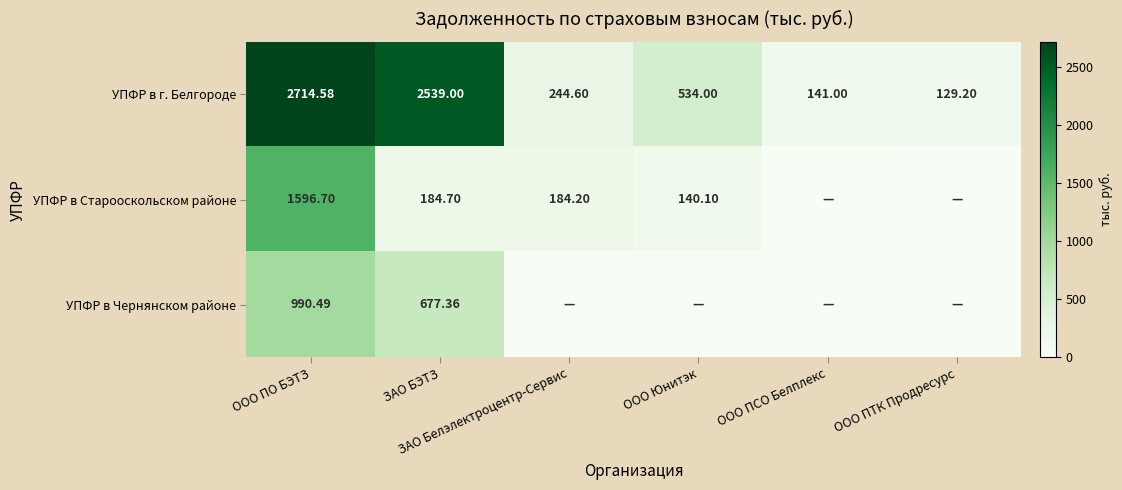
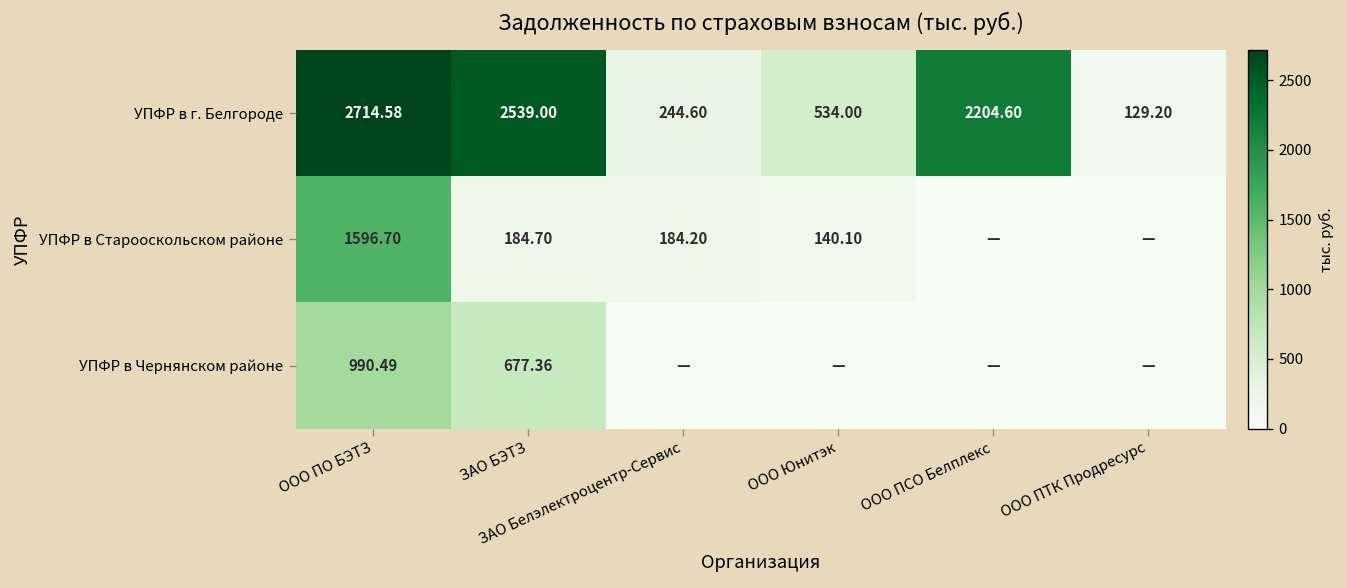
УПФР в г. Белгороде, ООО ПСО Белплекс: 141.00 -> 2204.60
